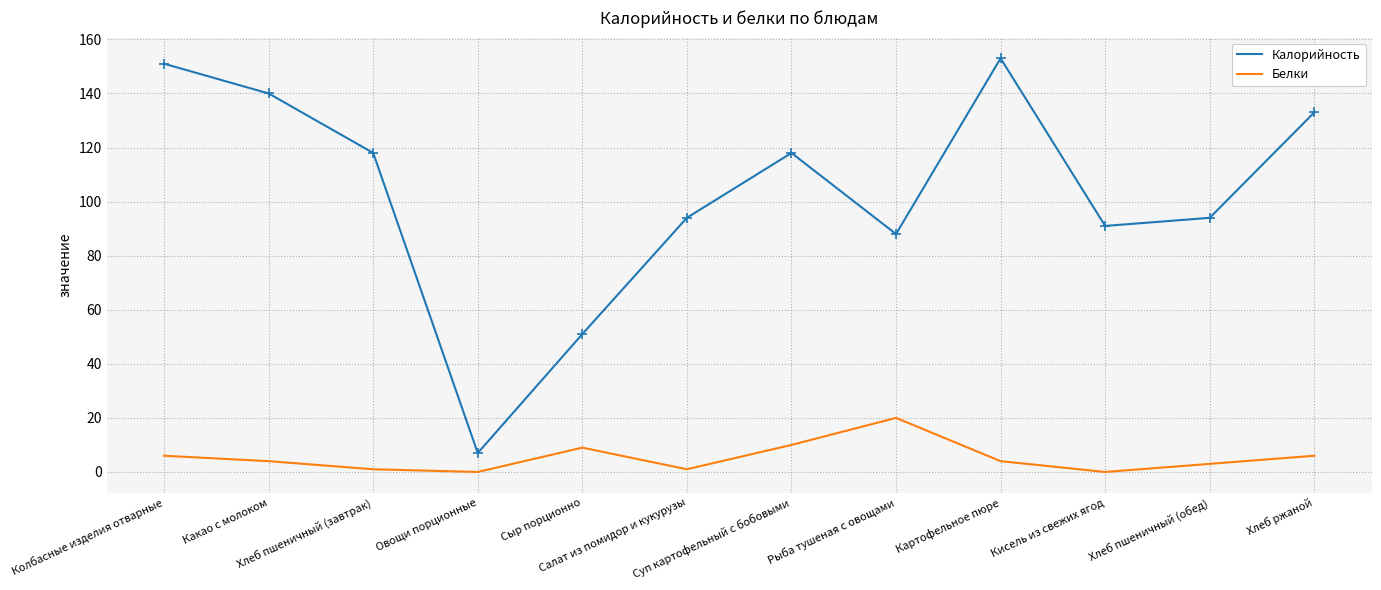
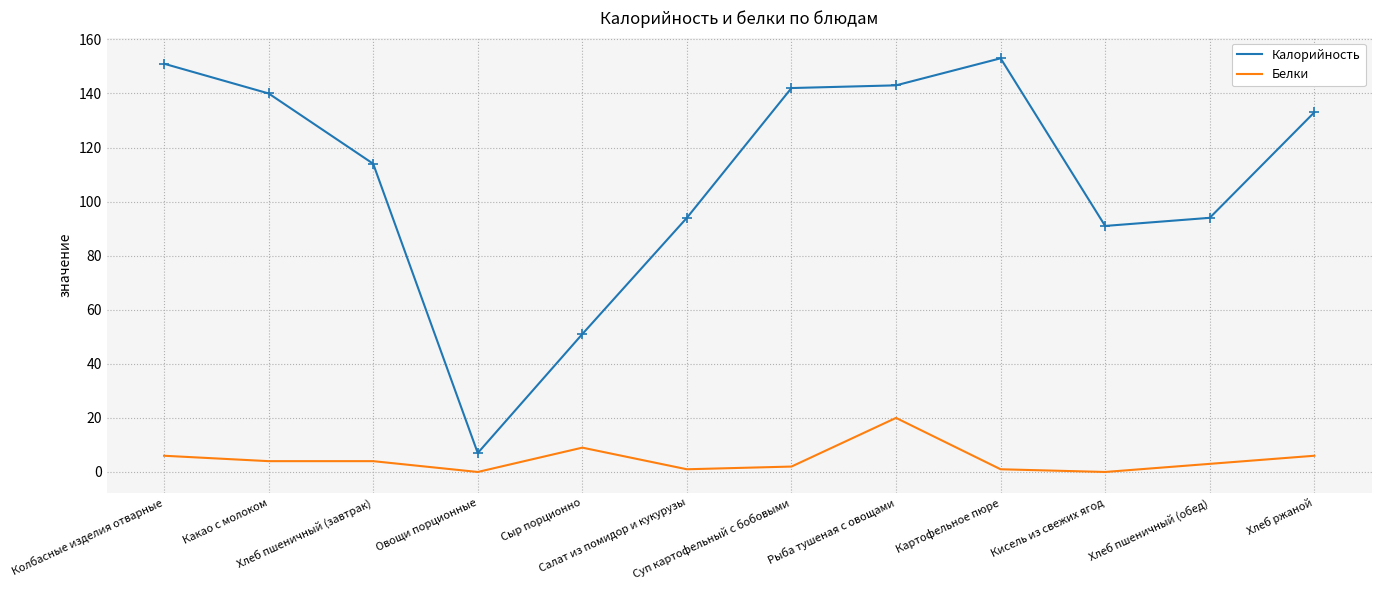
Калорийность, Хлеб пшеничный (завтрак): 118 -> 114
Белки, Хлеб пшеничный (завтрак): 1 -> 4
Калорийность, Суп картофельный с бобовыми: 118 -> 142
Белки, Суп картофельный с бобовыми: 10 -> 2
Калорийность, Рыба тушеная с овощами: 88 -> 143
Белки, Картофельное пюре: 4 -> 1
